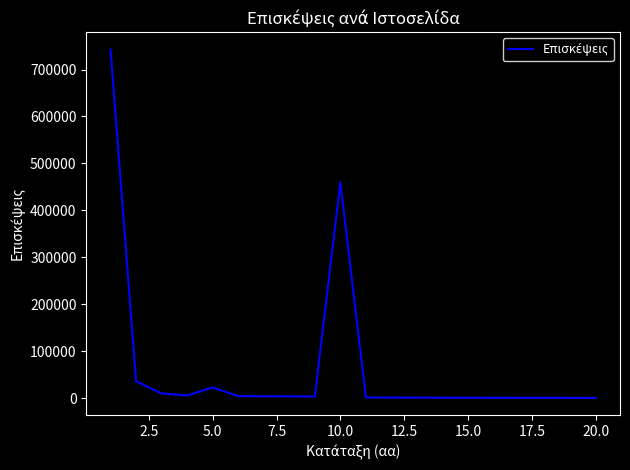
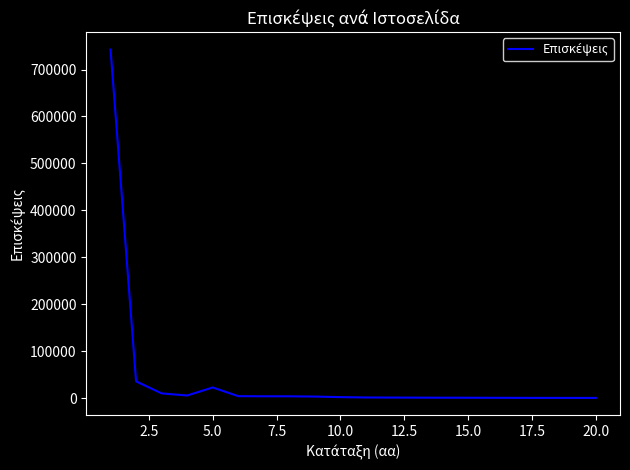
10.0: 460000 -> 0
